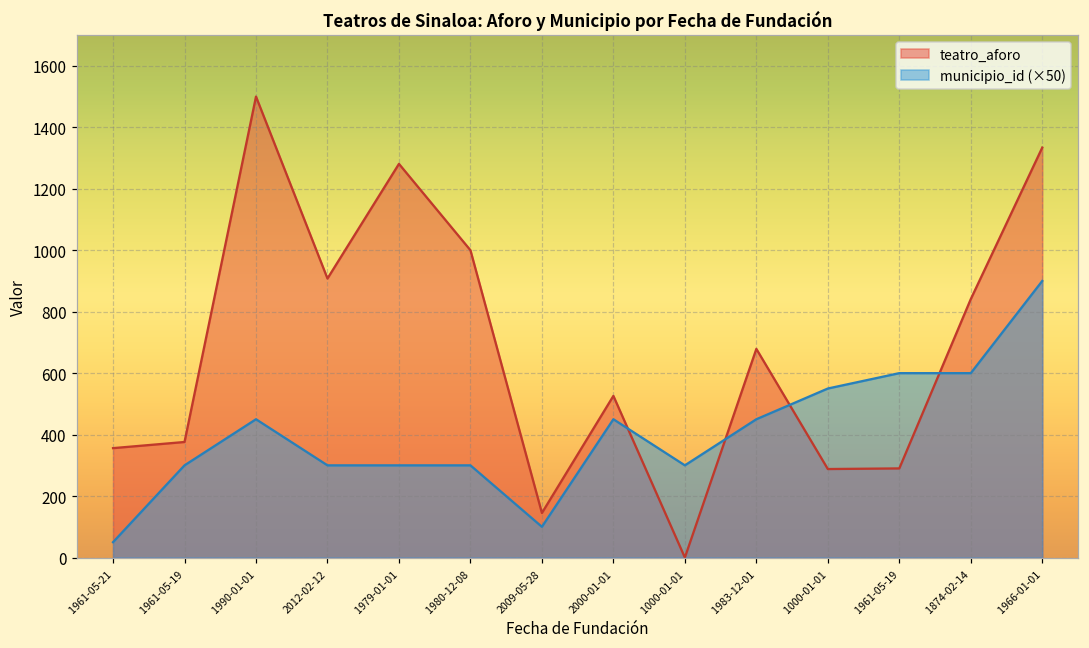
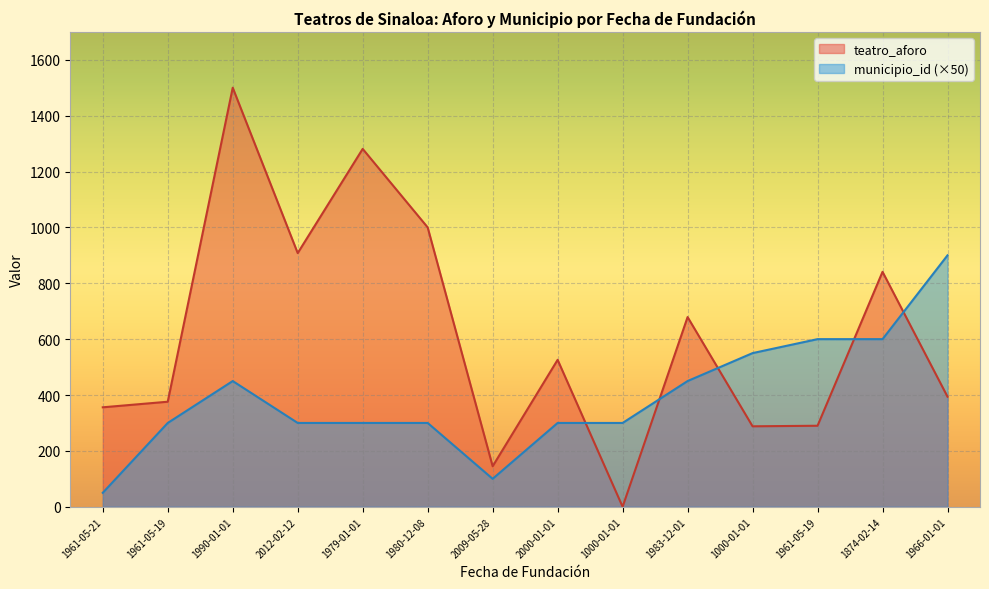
municipio_id (×50), 2000-01-01: 450 -> 300
teatro_aforo, 1966-01-01: 1330 -> 390
